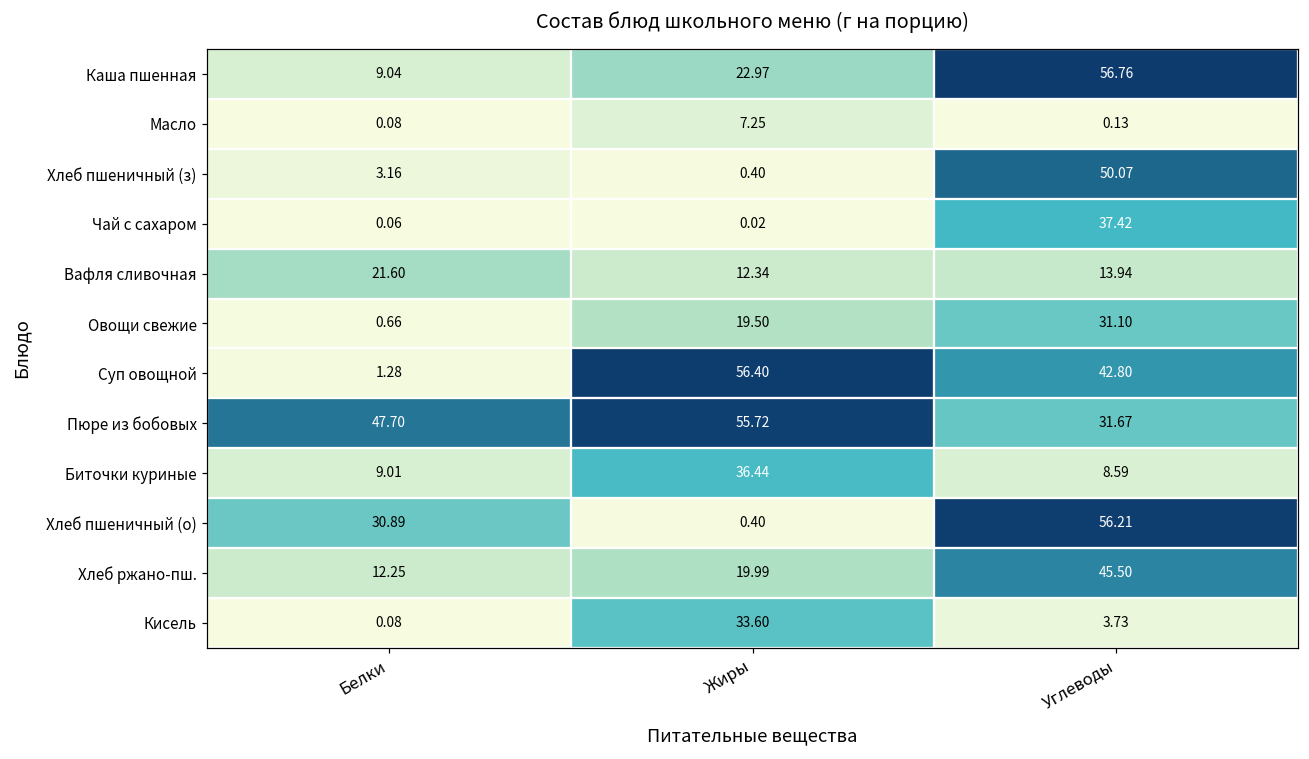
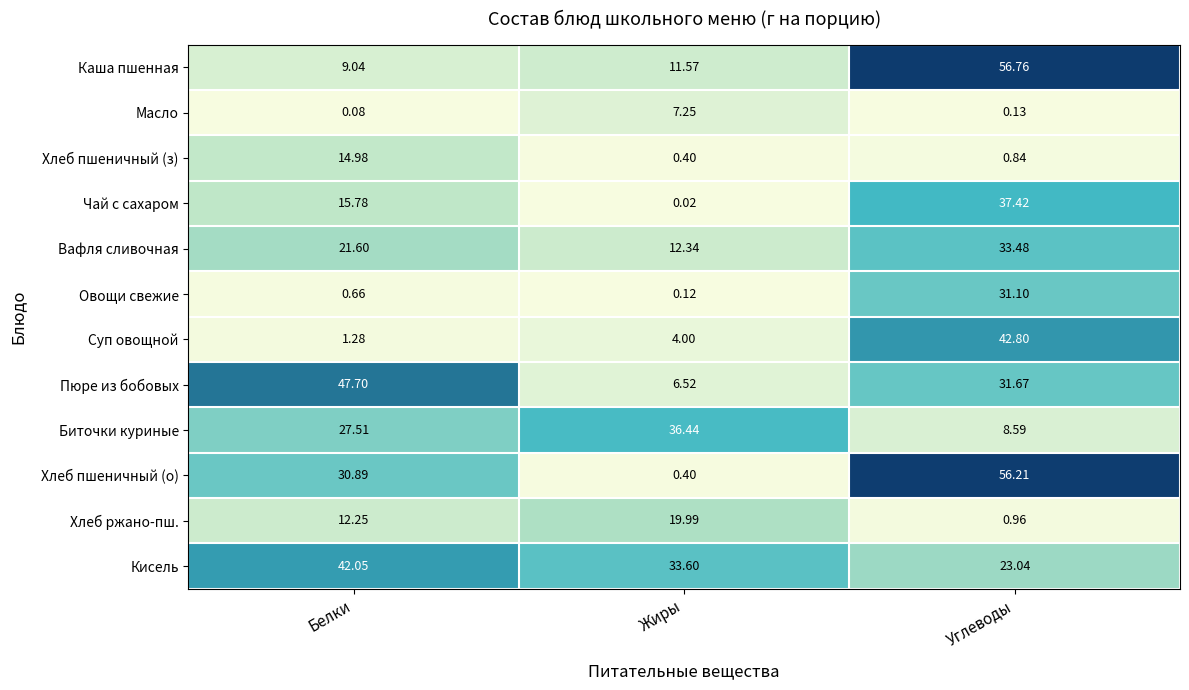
Каша пшенная, Жиры: 22.97 -> 11.57
Хлеб пшеничный (з), Белки: 3.16 -> 14.98
Хлеб пшеничный (з), Углеводы: 50.07 -> 0.84
Чай с сахаром, Белки: 0.06 -> 15.78
Вафля сливочная, Углеводы: 13.94 -> 33.48
Овощи свежие, Жиры: 19.50 -> 0.12
Суп овощной, Жиры: 56.40 -> 4.00
Пюре из бобовых, Жиры: 55.72 -> 6.52
Биточки куриные, Белки: 9.01 -> 27.51
Хлеб ржано-пш., Углеводы: 45.50 -> 0.96
Кисель, Белки: 0.08 -> 42.05
Кисель, Углеводы: 3.73 -> 23.04
